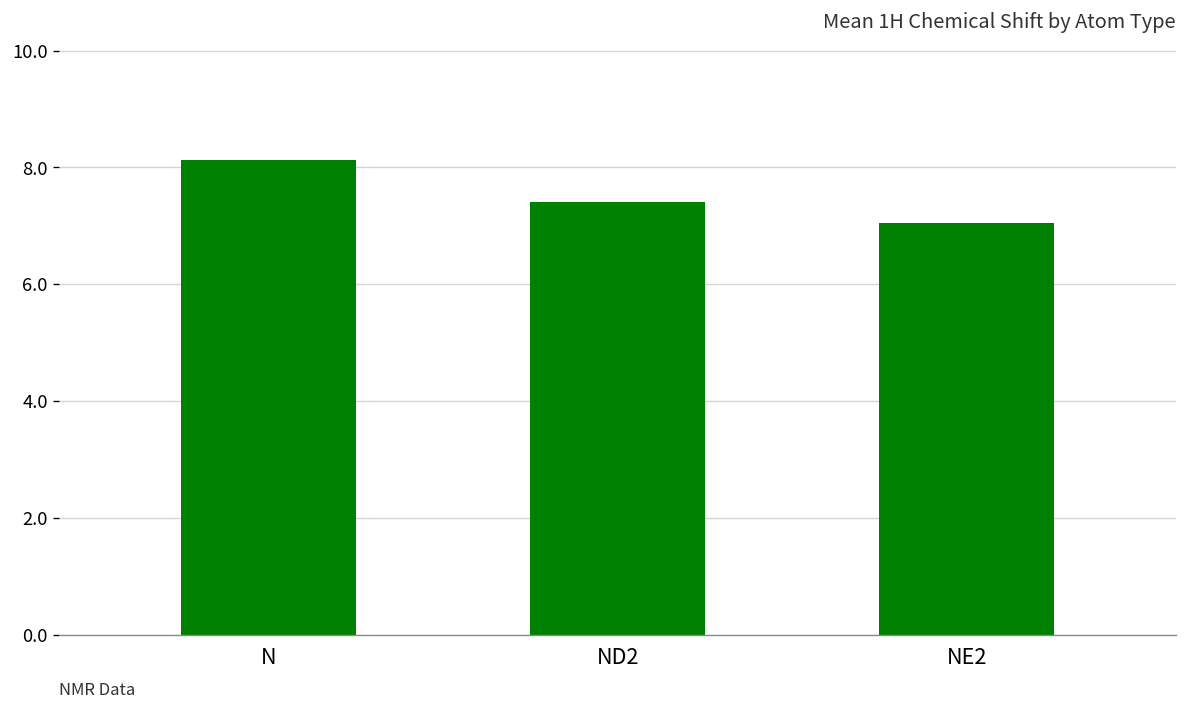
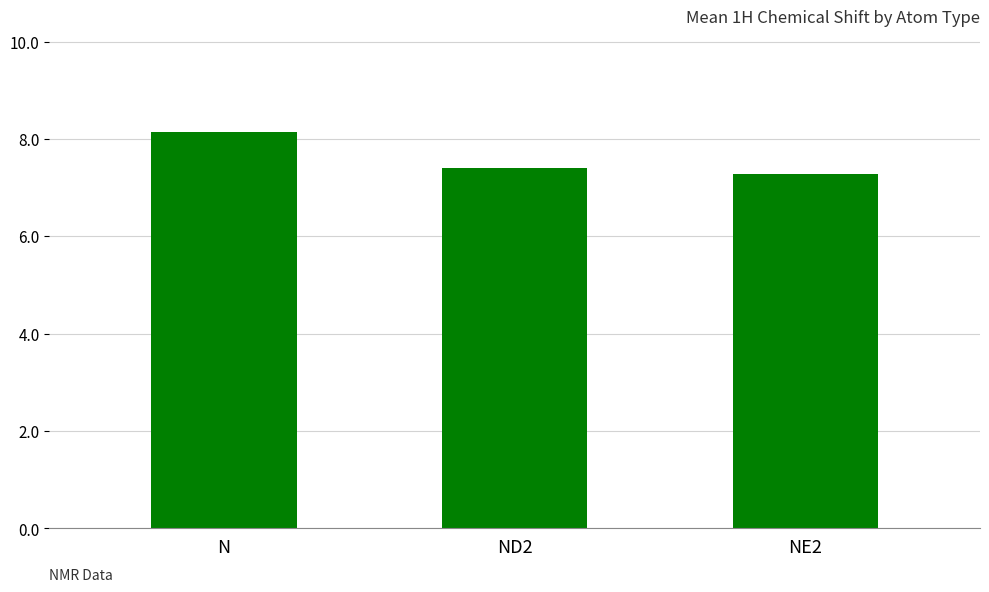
NE2: 7.0 -> 7.3
